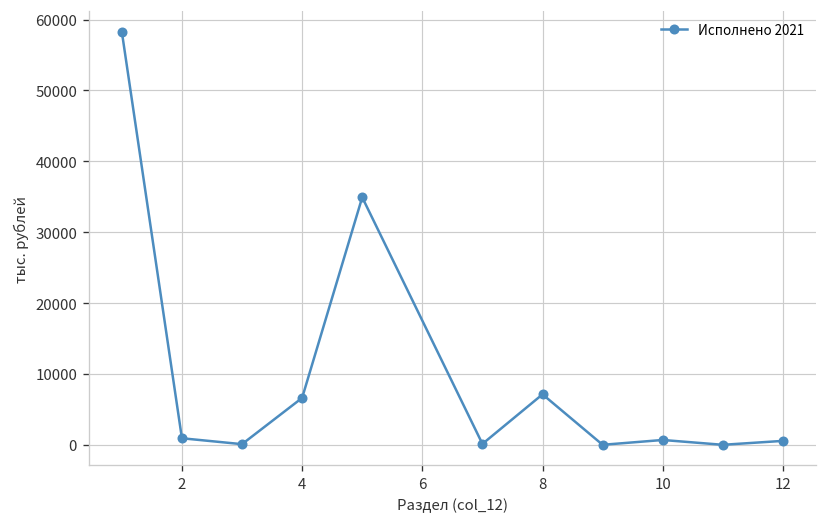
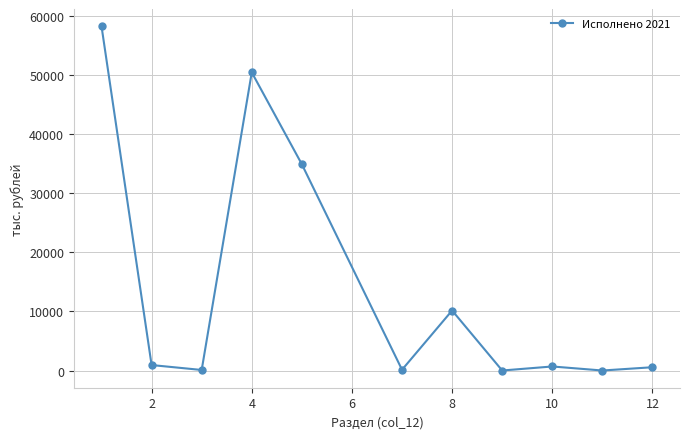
4: 7000 -> 50000
8: 7000 -> 10000
